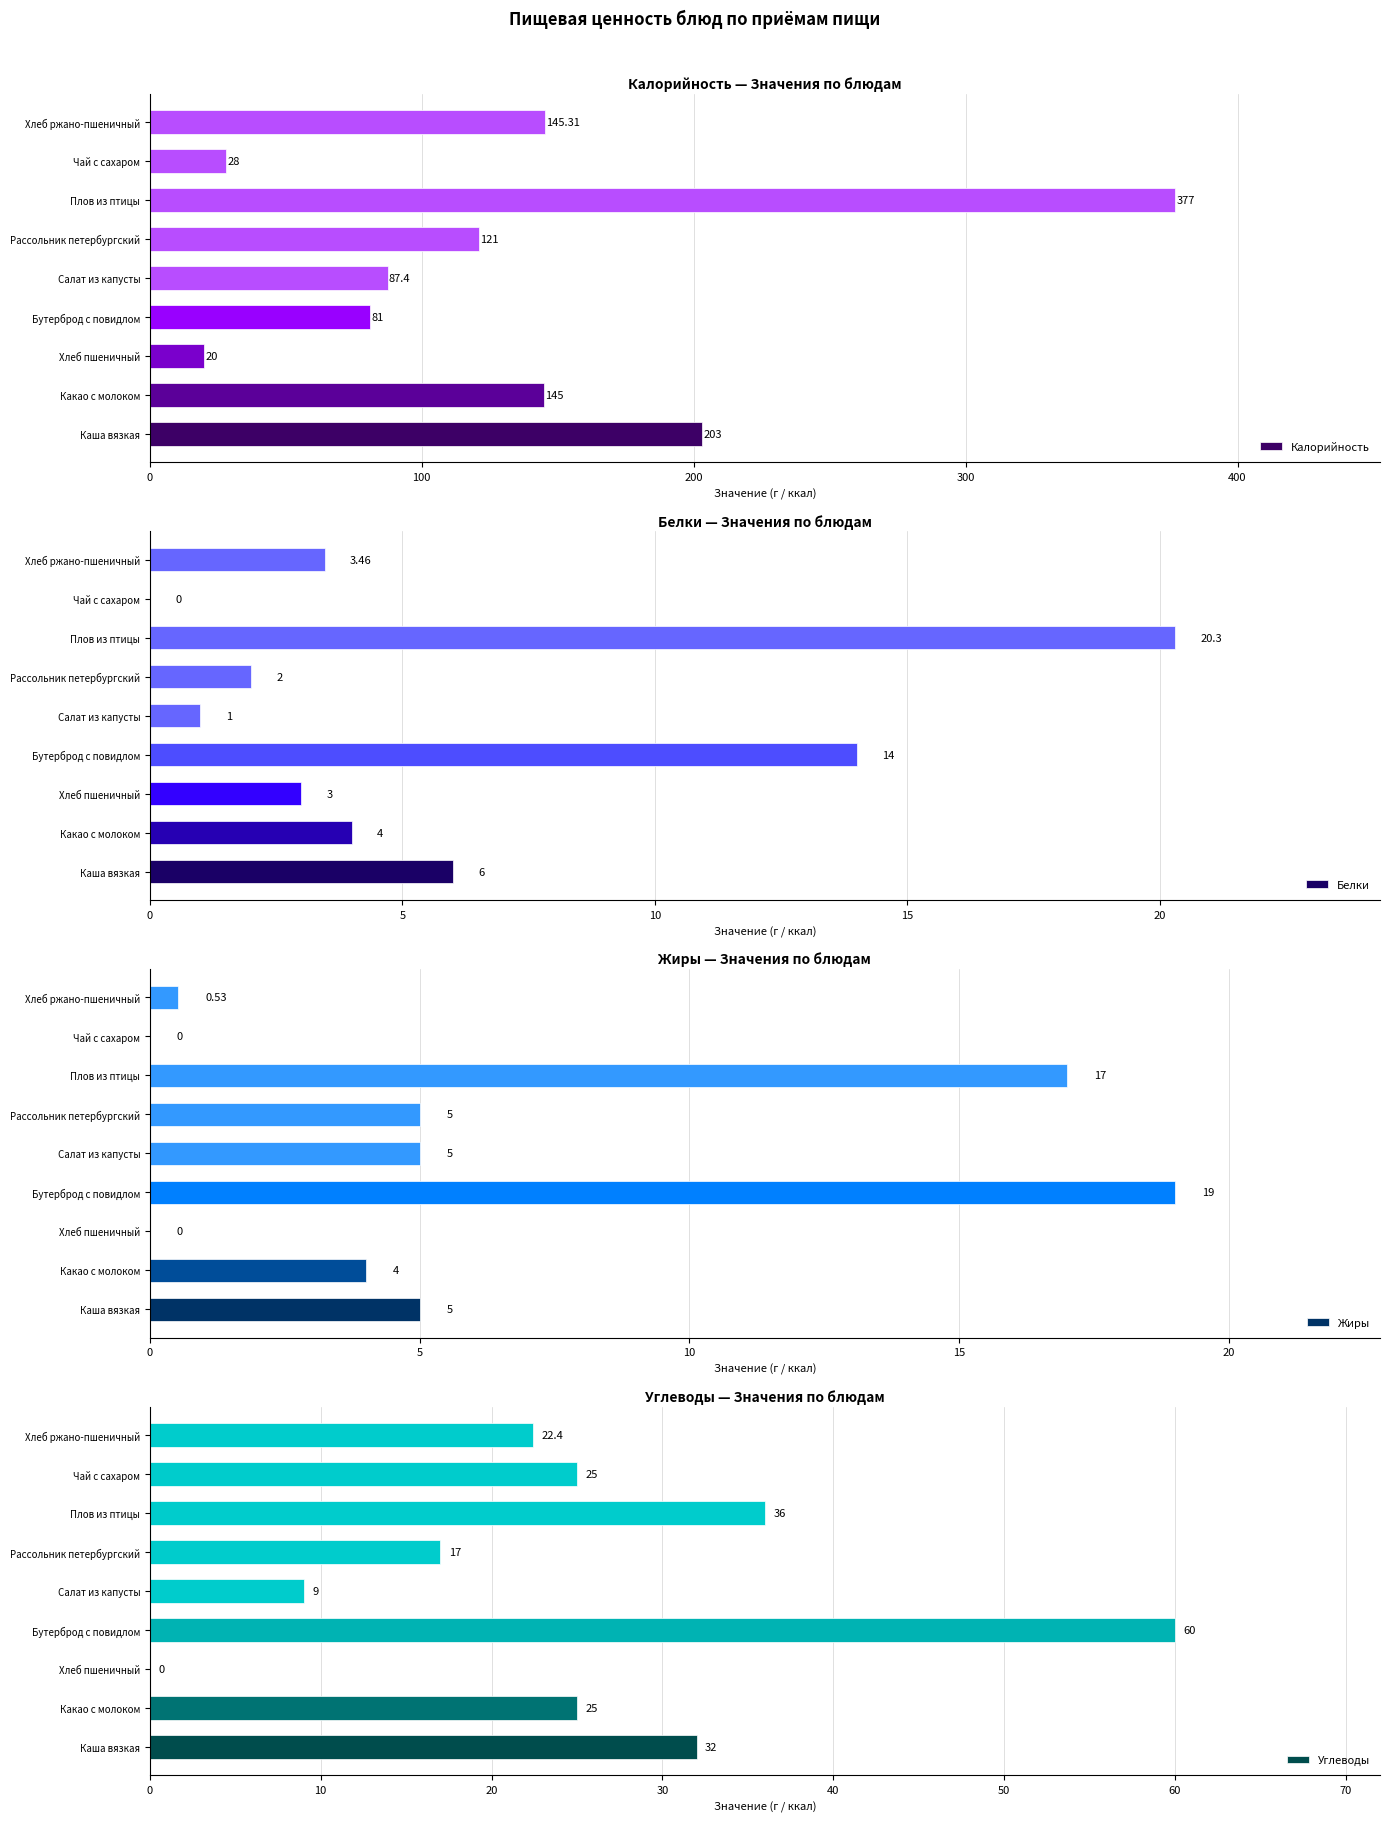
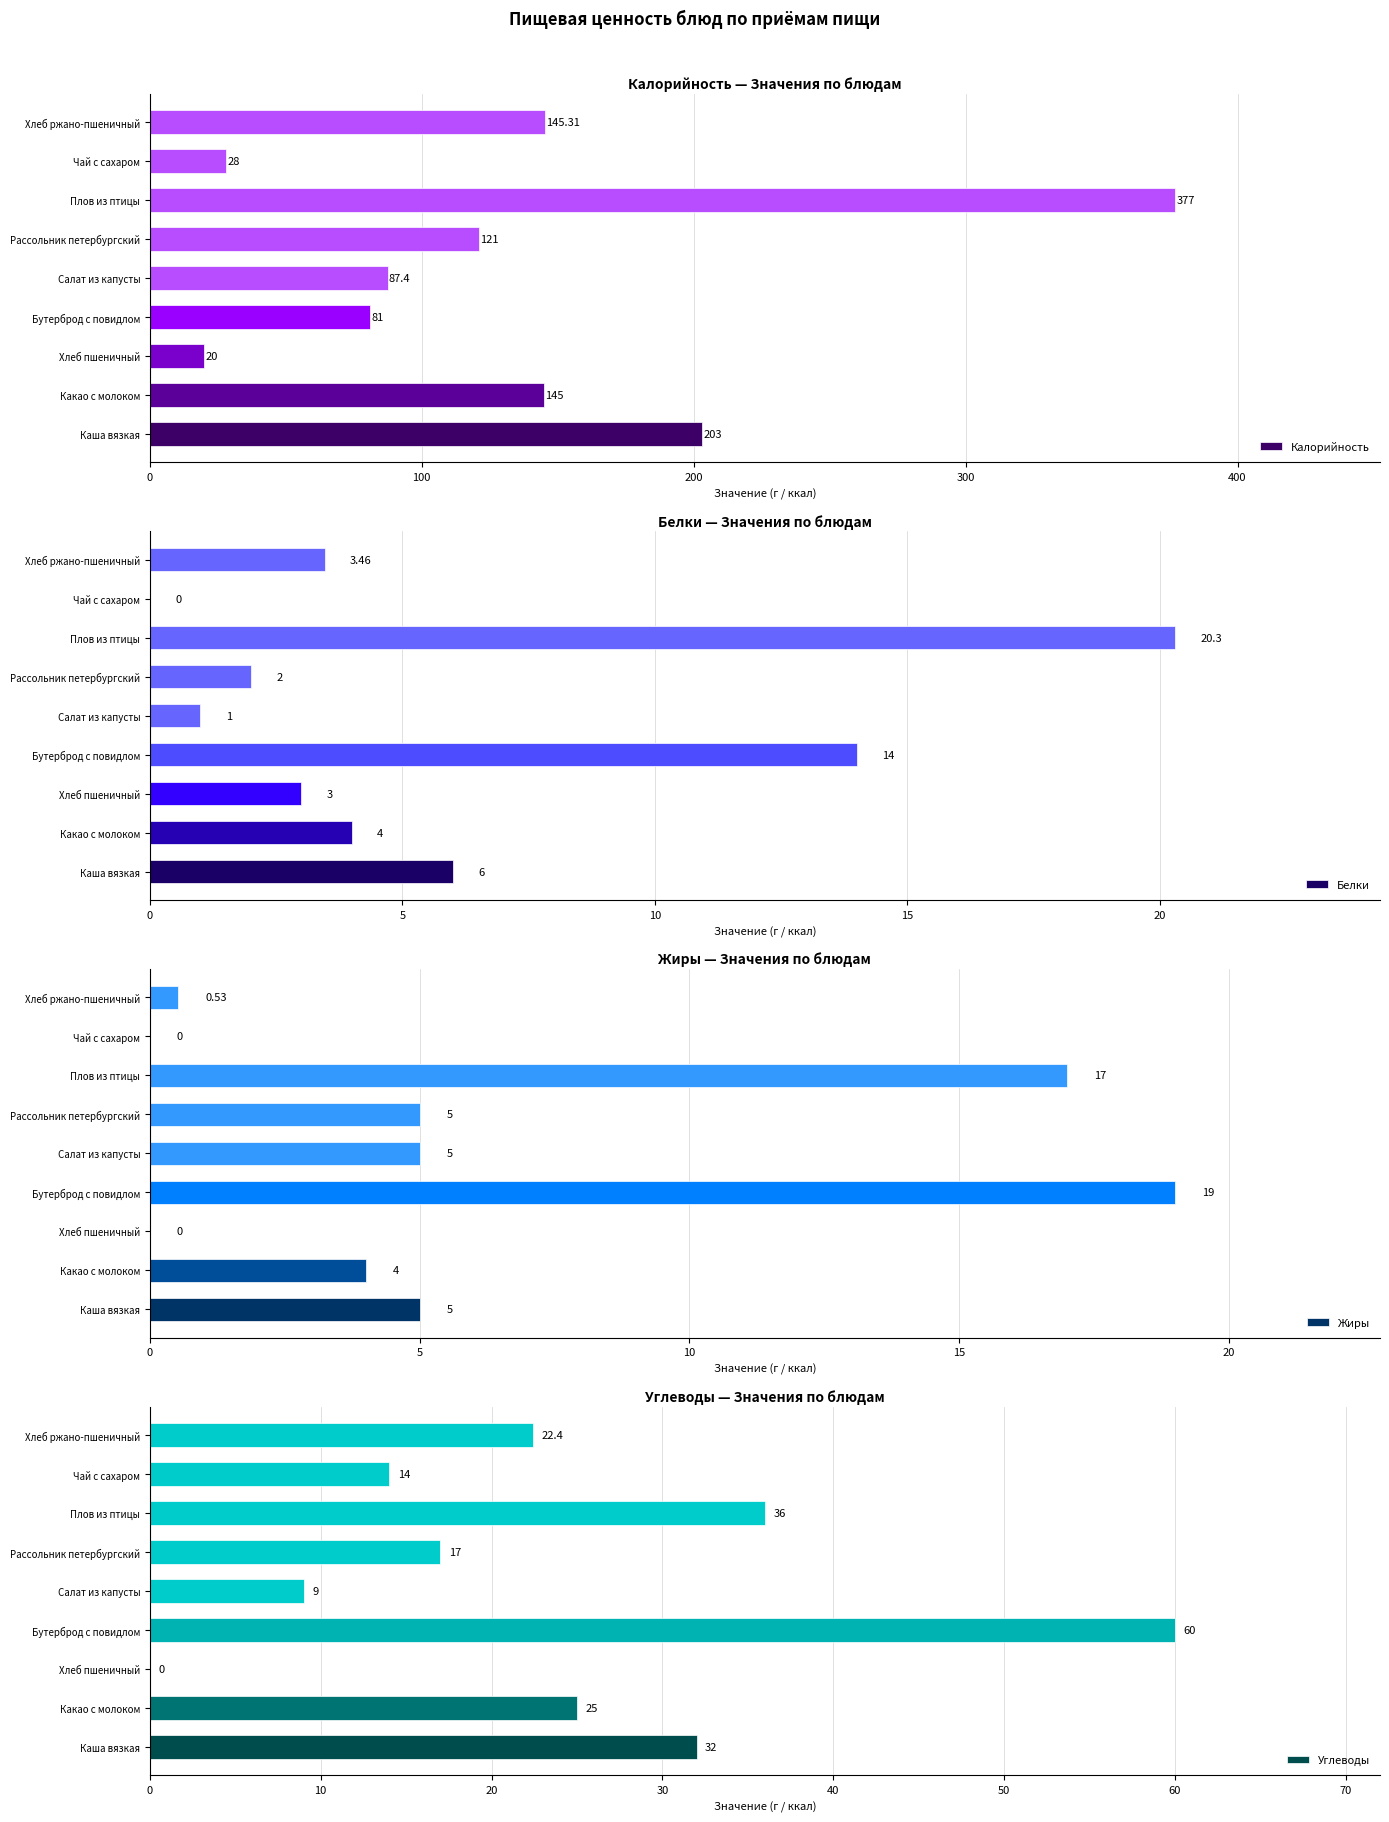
Углеводы — Значения по блюдам, Чай с сахаром: 25 -> 14
